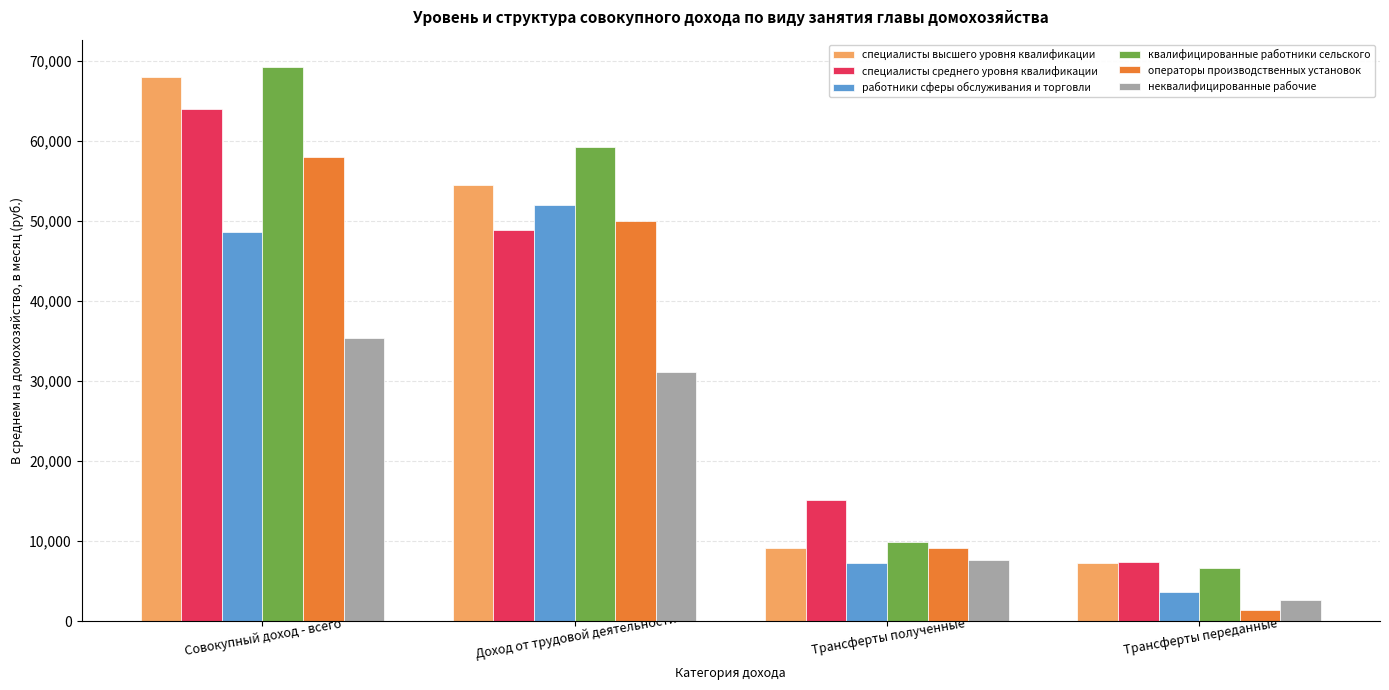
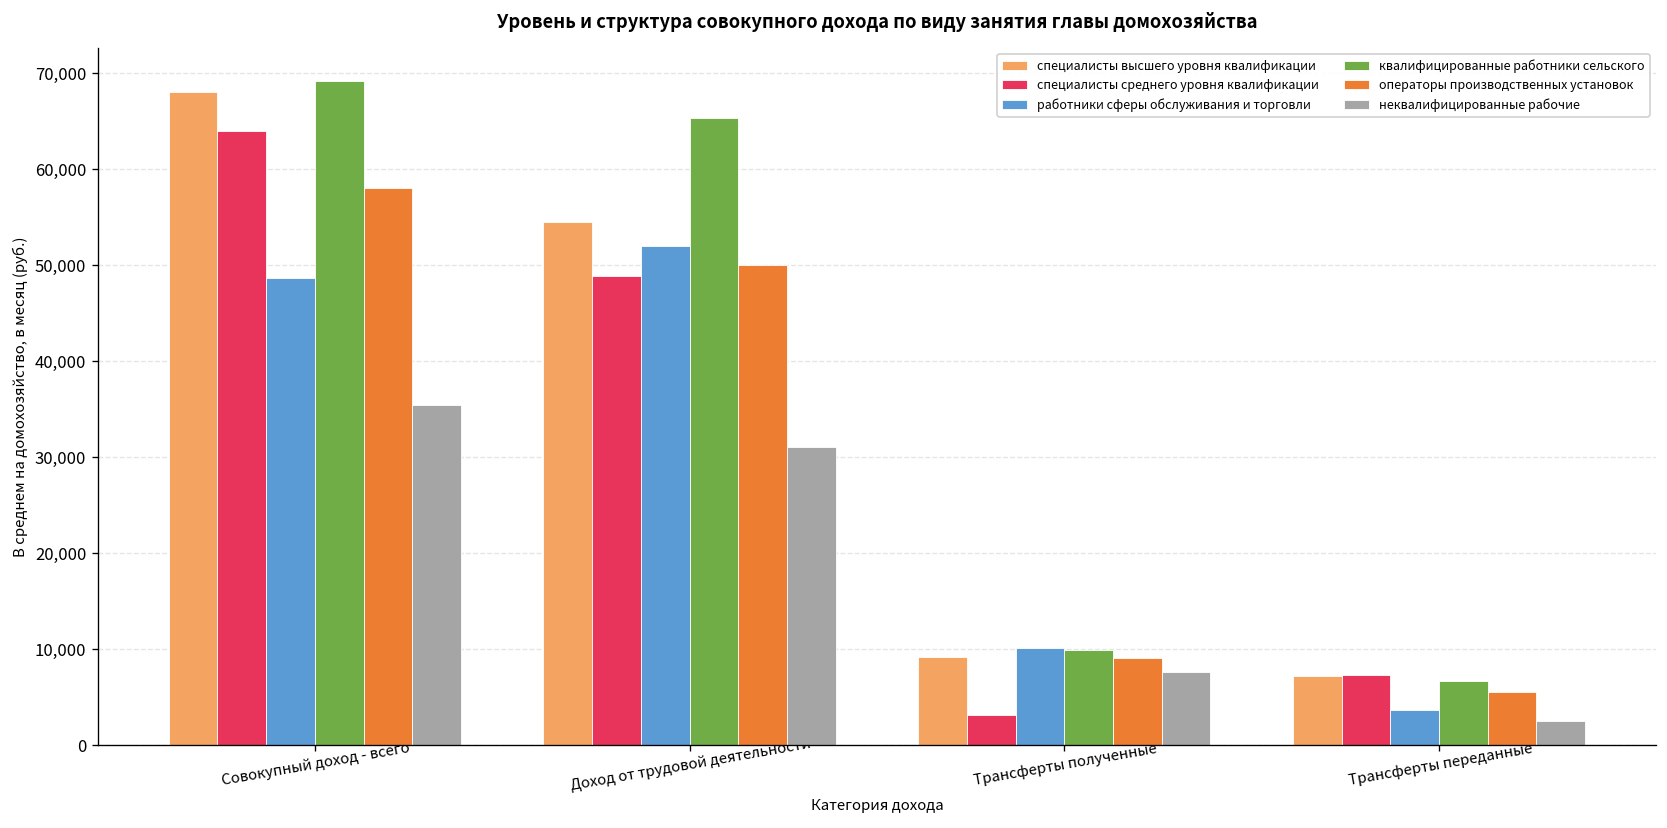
квалифицированные работники сельского, Доход от трудовой деятельности: 59,000 -> 65,000
специалисты среднего уровня квалификации, Трансферты полученные: 15,000 -> 3,000
работники сферы обслуживания и торговли, Трансферты полученные: 7,000 -> 10,000
операторы производственных установок, Трансферты переданные: 1,000 -> 6,000
